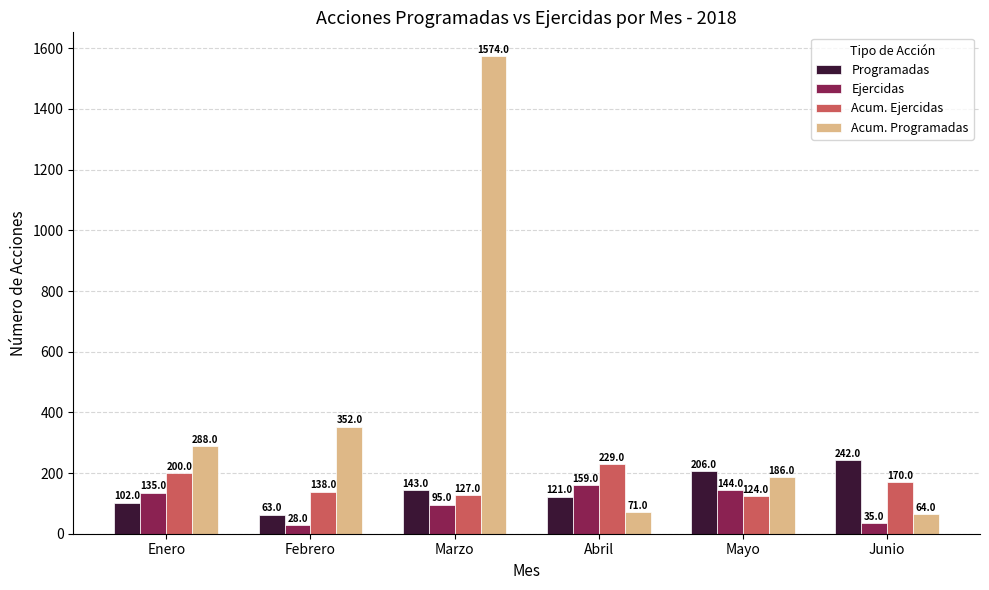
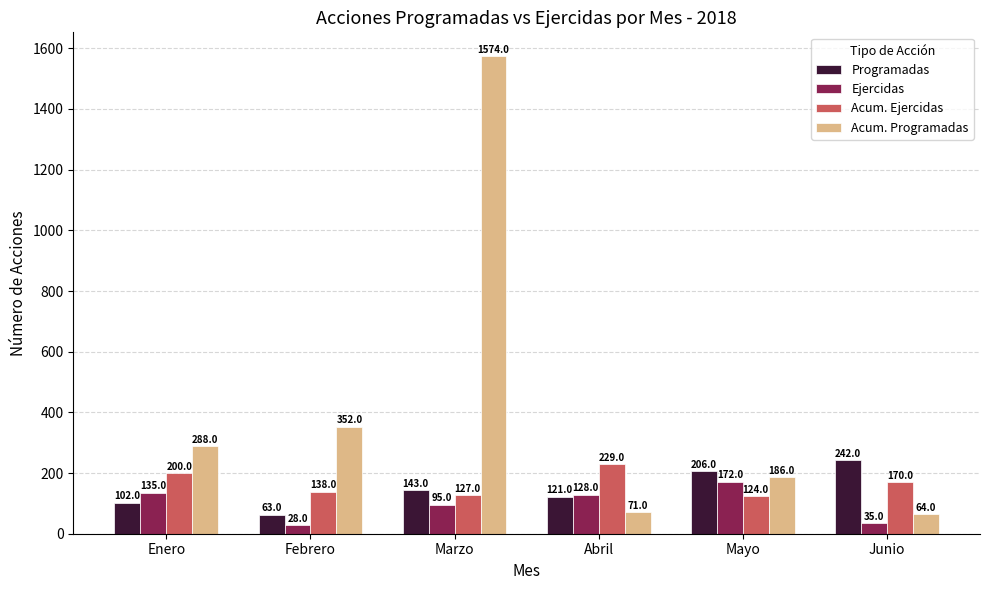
Ejercidas, Abril: 159.0 -> 128.0
Ejercidas, Mayo: 144.0 -> 172.0
